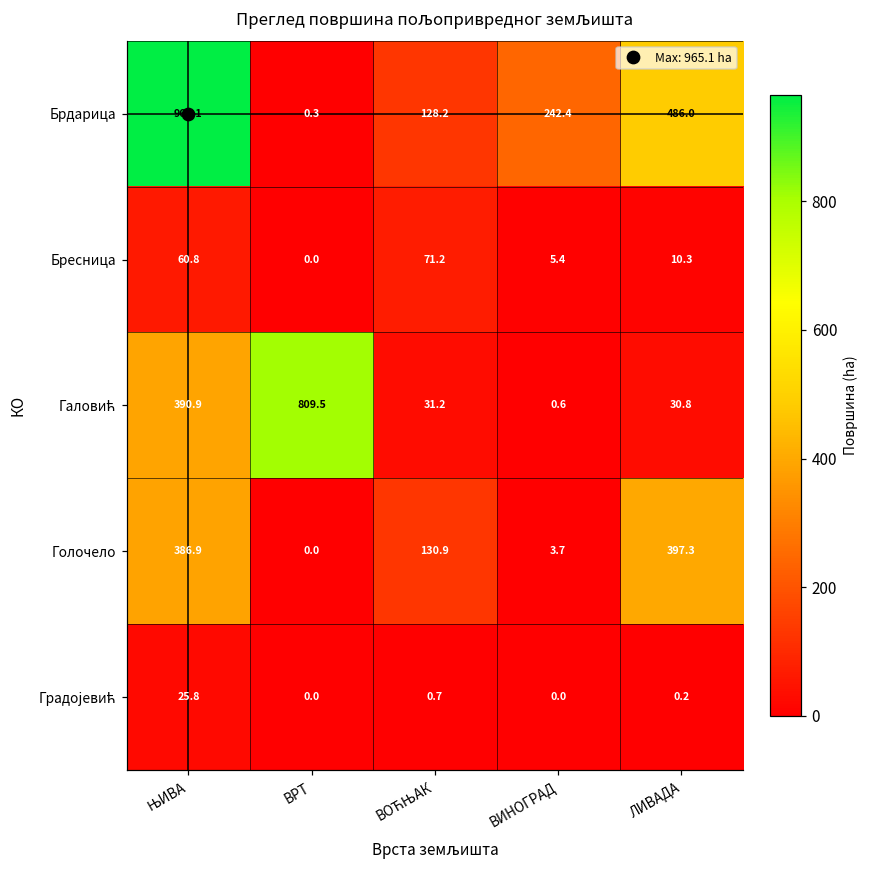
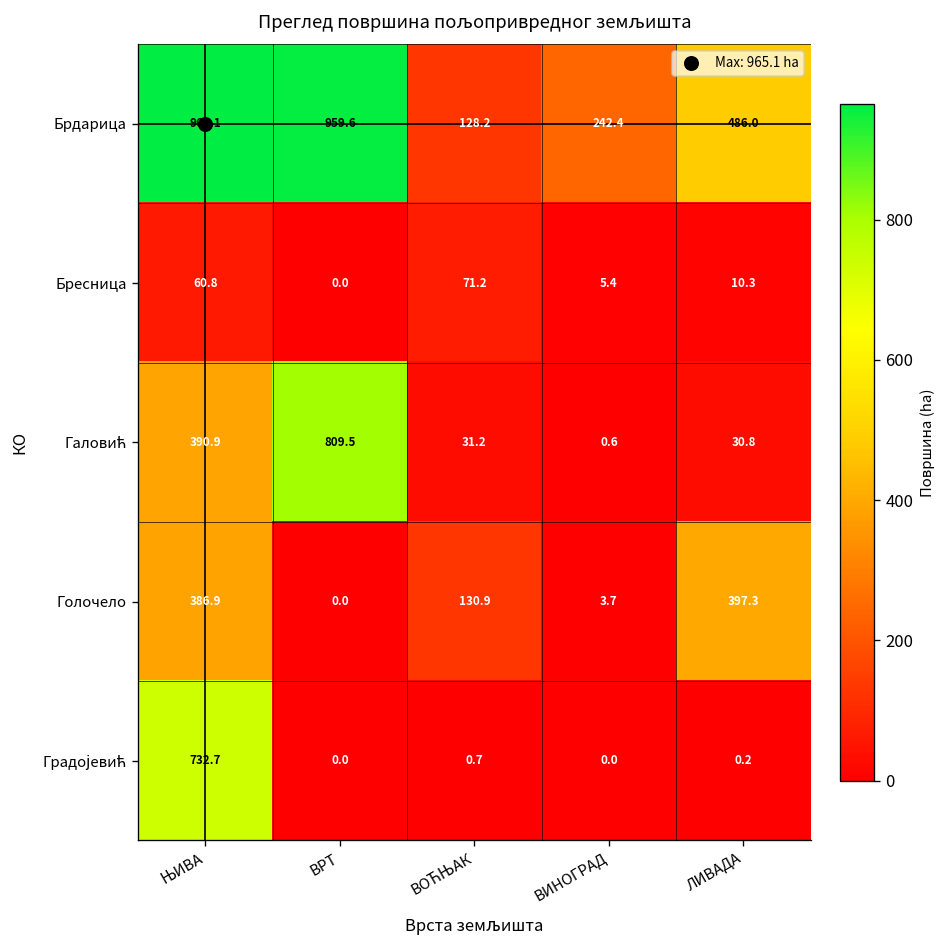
Брдарица, ВРТ: 0.3 -> 959.6
Градојевић, ЊИВА: 25.8 -> 732.7
